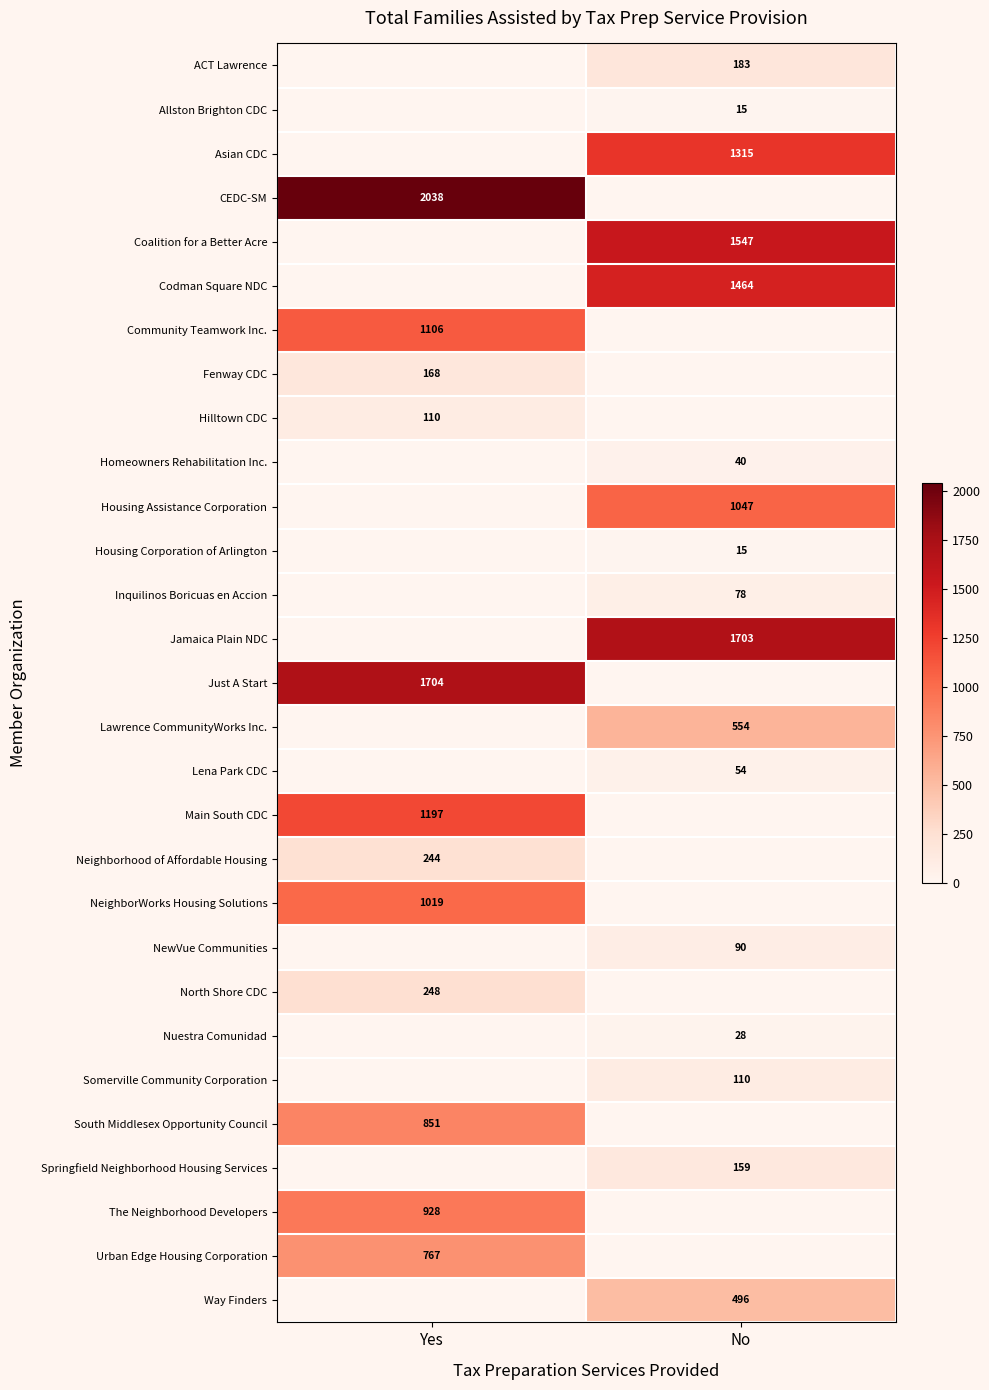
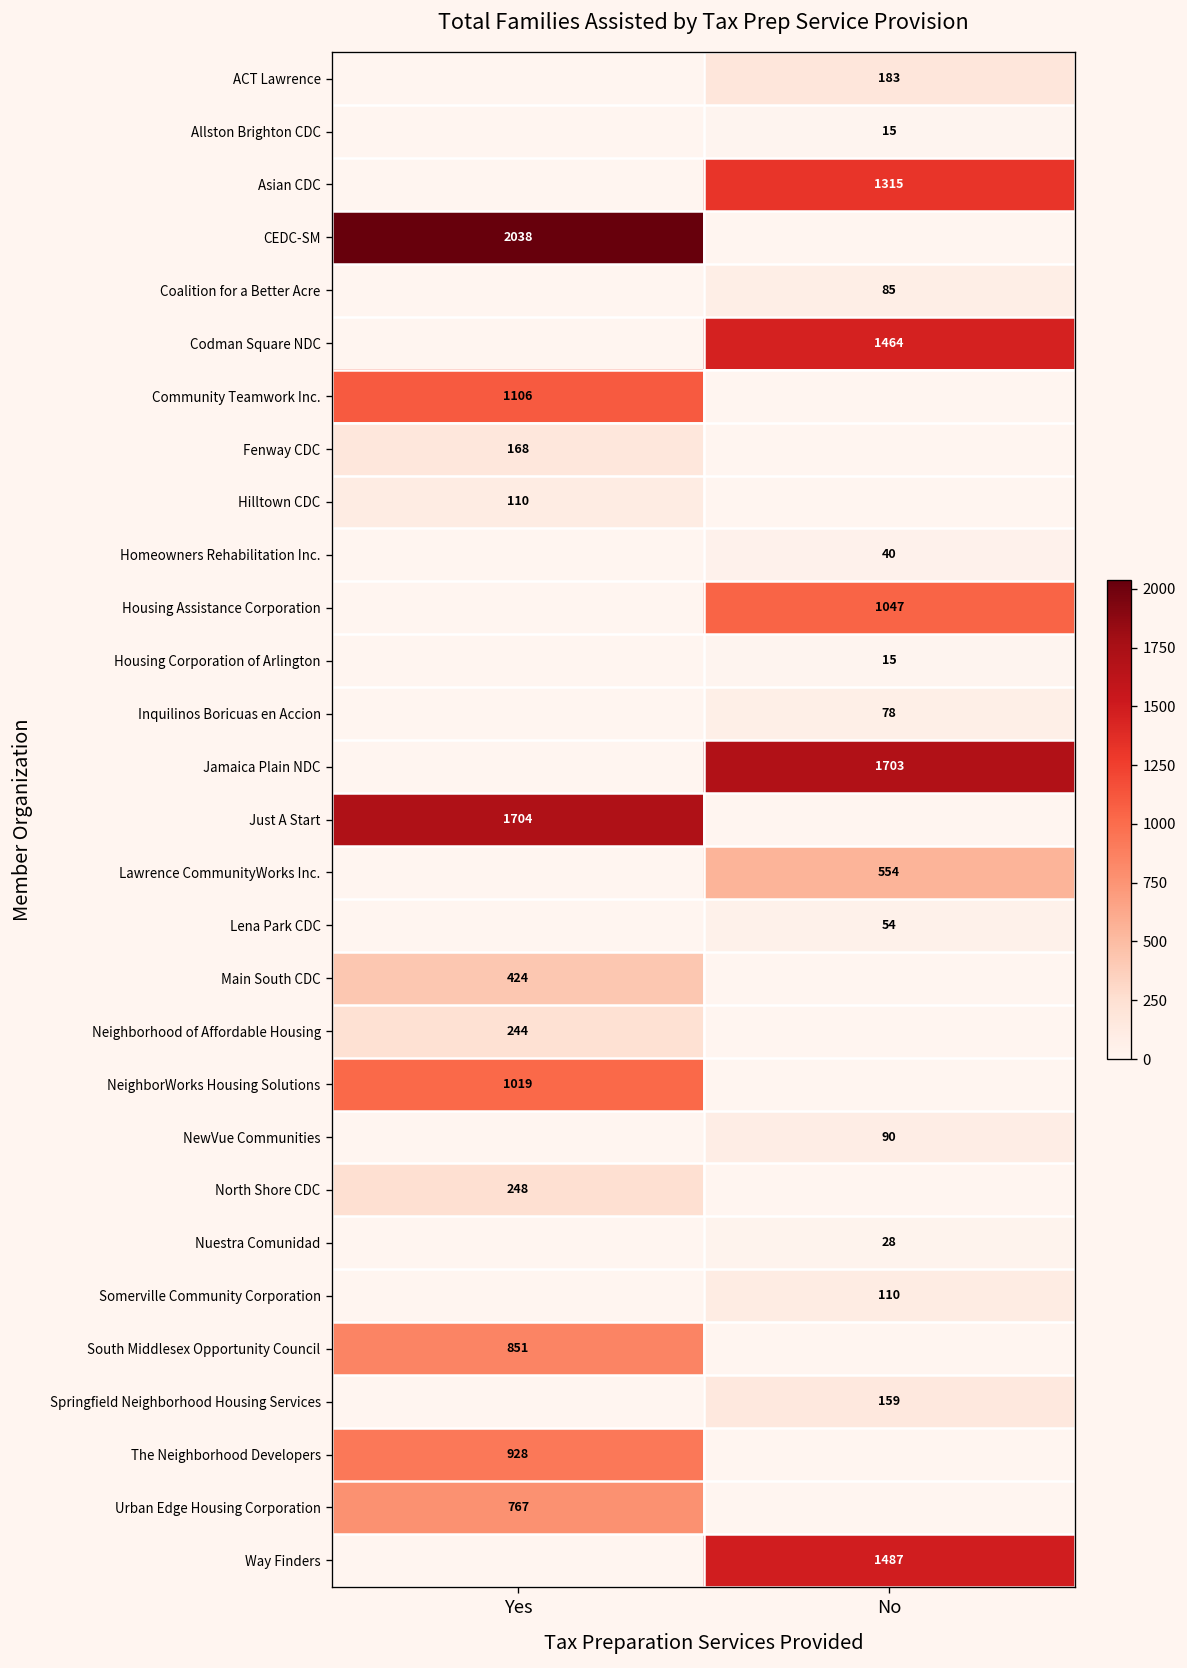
Coalition for a Better Acre, No: 1547 -> 85
Main South CDC, Yes: 1197 -> 424
Way Finders, No: 496 -> 1487
